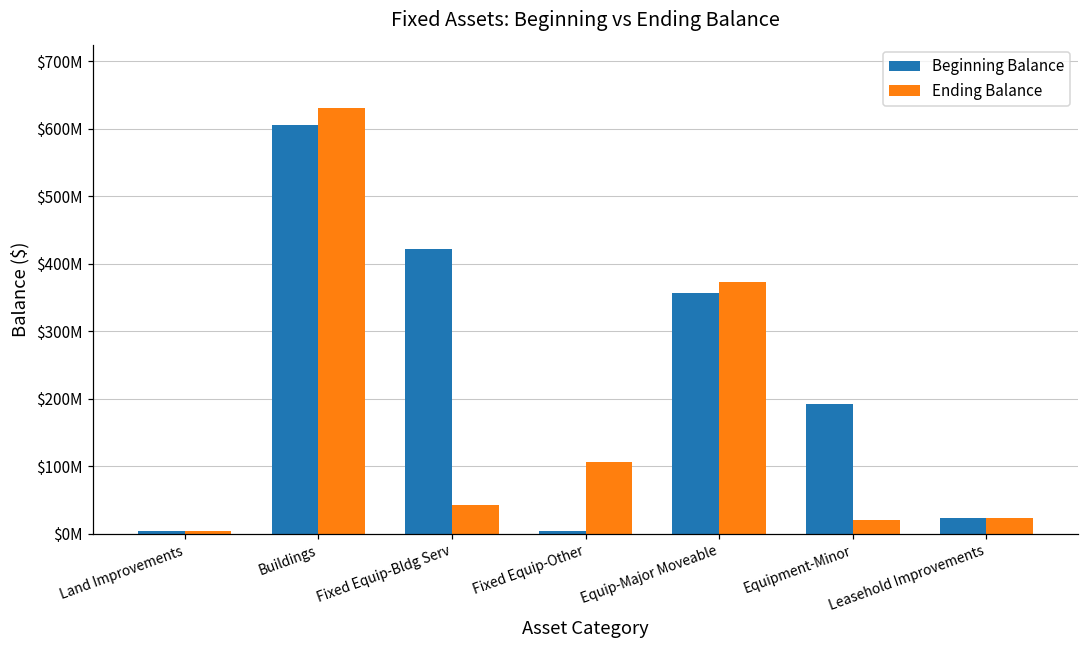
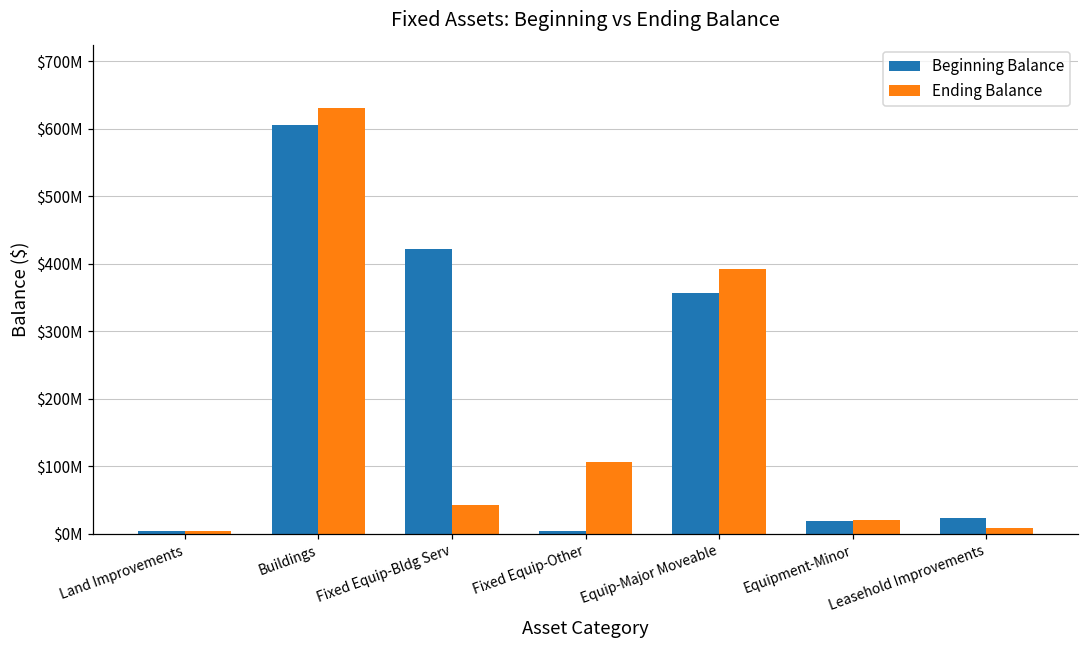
Ending Balance, Equip-Major Moveable: $370000000 -> $390000000
Beginning Balance, Equipment-Minor: $190000000 -> $20000000
Ending Balance, Leasehold Improvements: $20000000 -> $10000000
